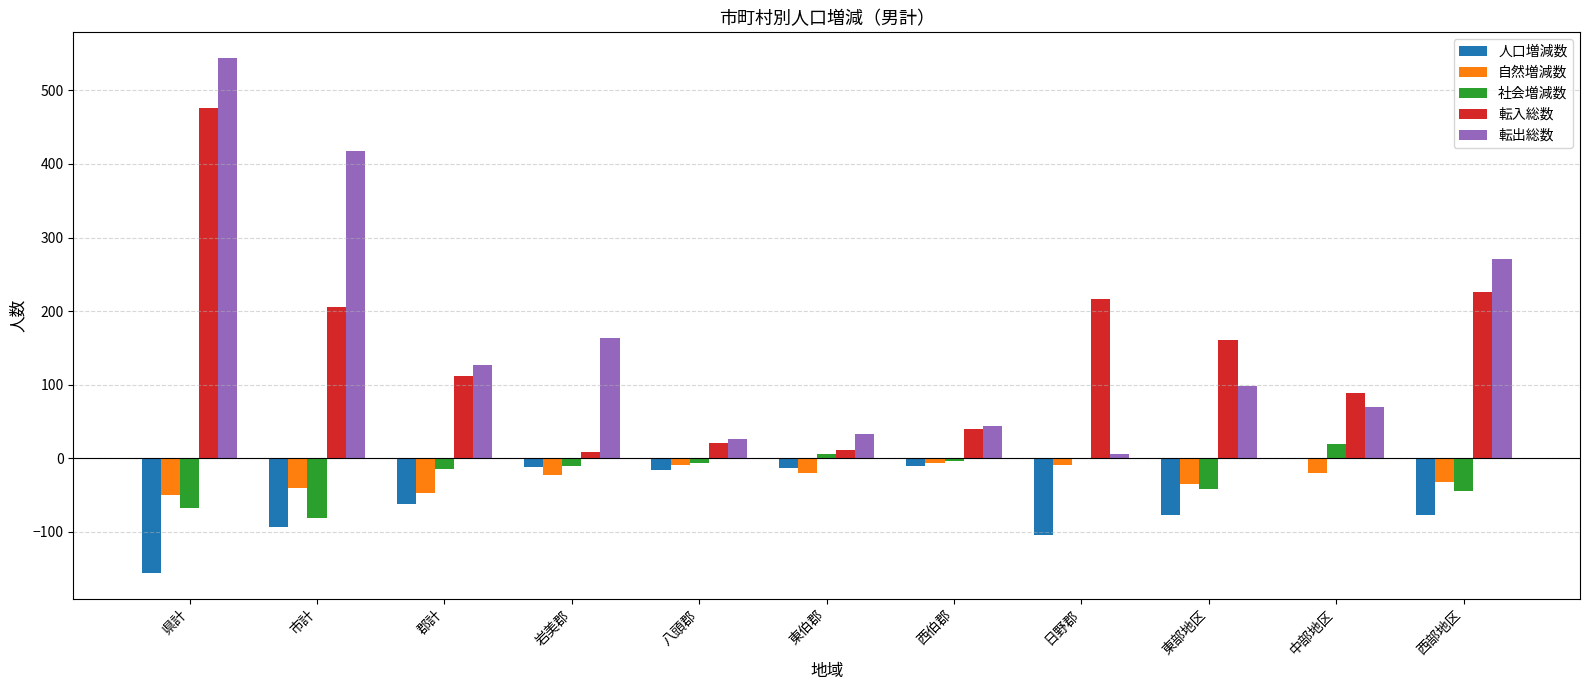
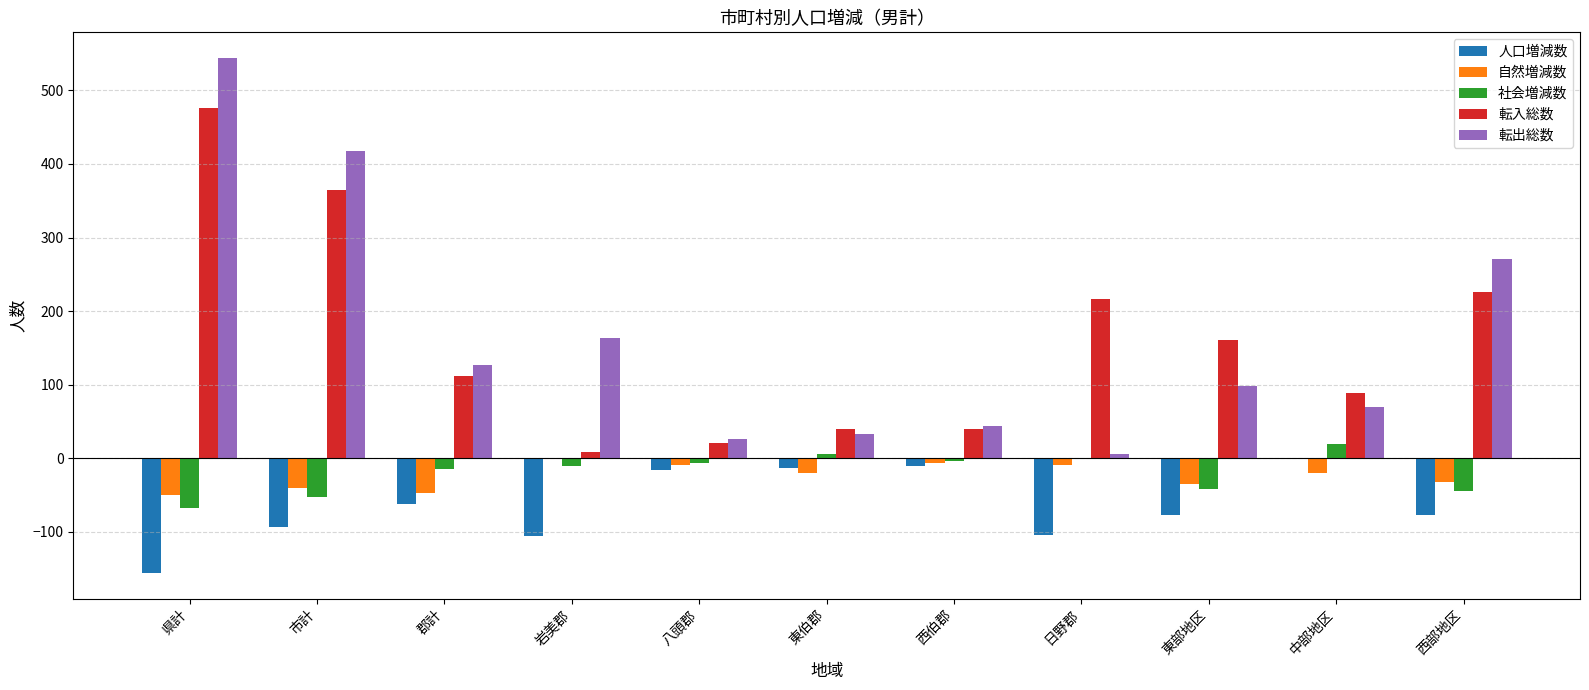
社会増減数, 市計: -80 -> -50
転入総数, 市計: 210 -> 360
人口増減数, 岩美郡: -10 -> -110
自然増減数, 岩美郡: -20 -> 0
転入総数, 東伯郡: 10 -> 40
